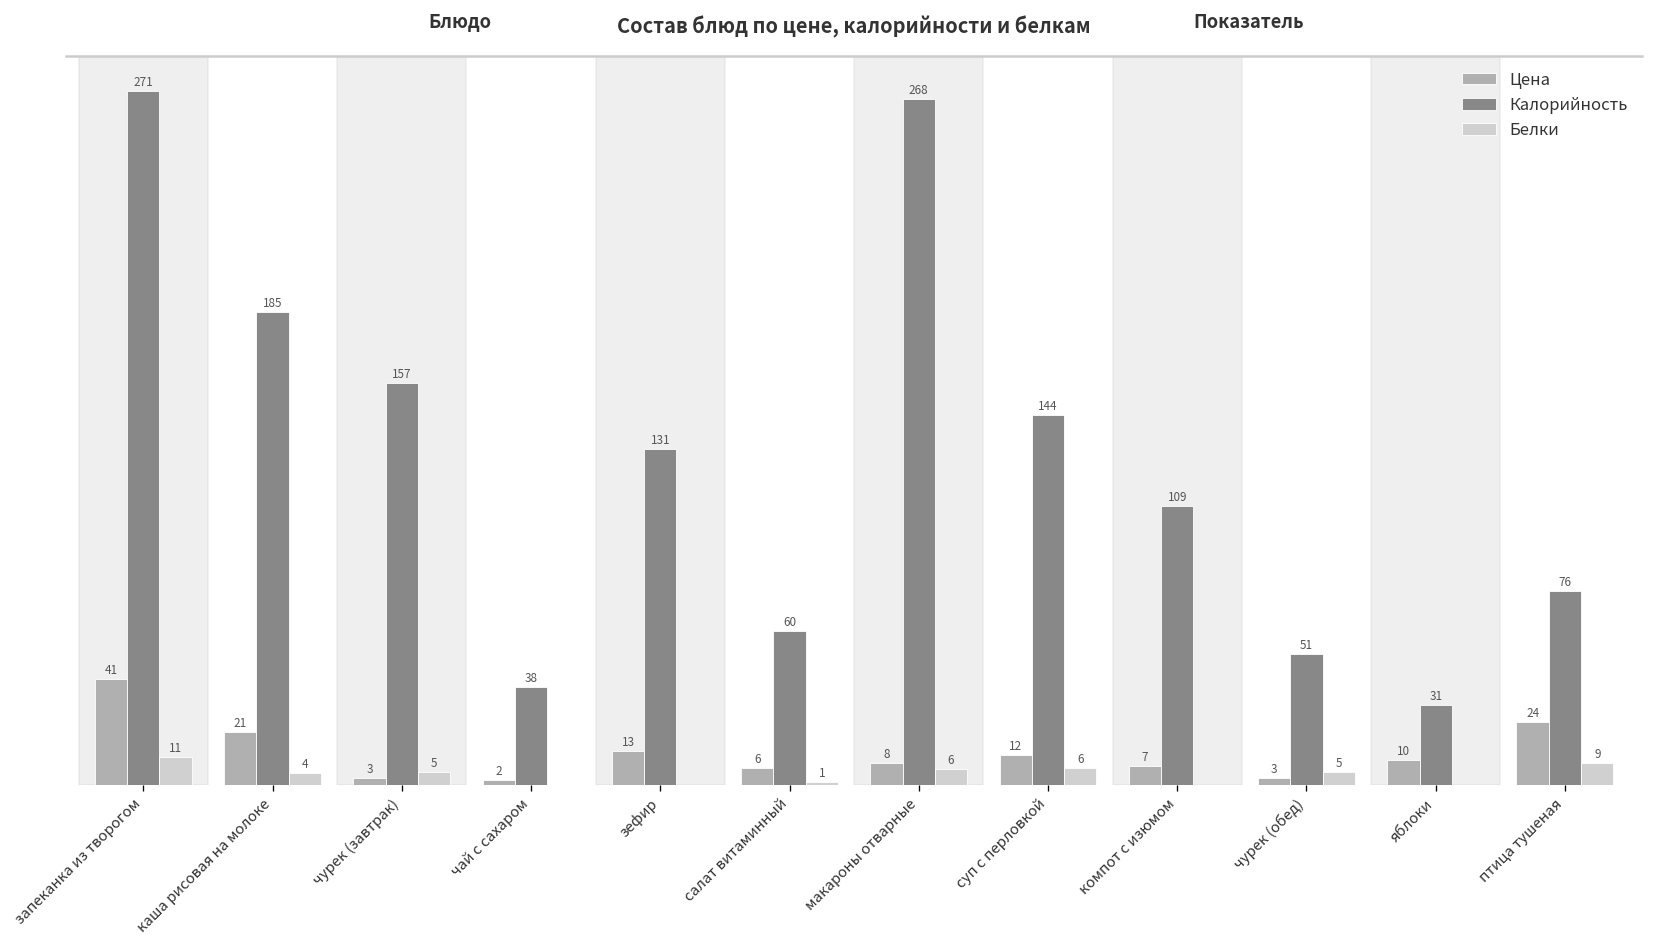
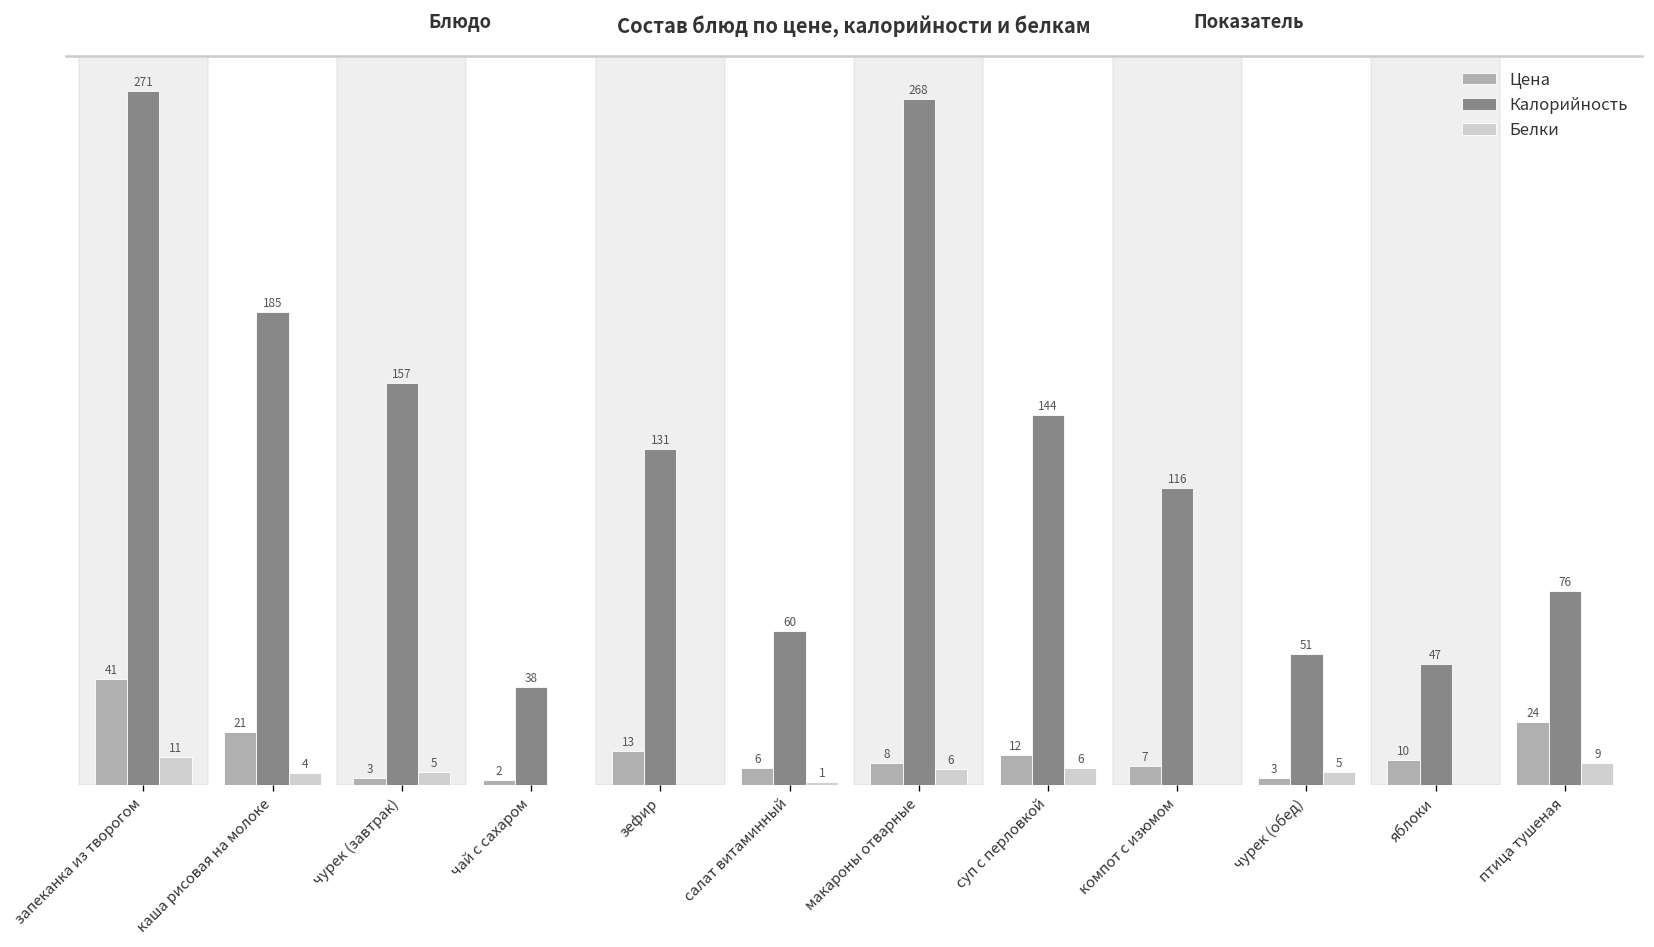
Калорийность, компот с изюмом: 109 -> 116
Калорийность, яблоки: 31 -> 47
